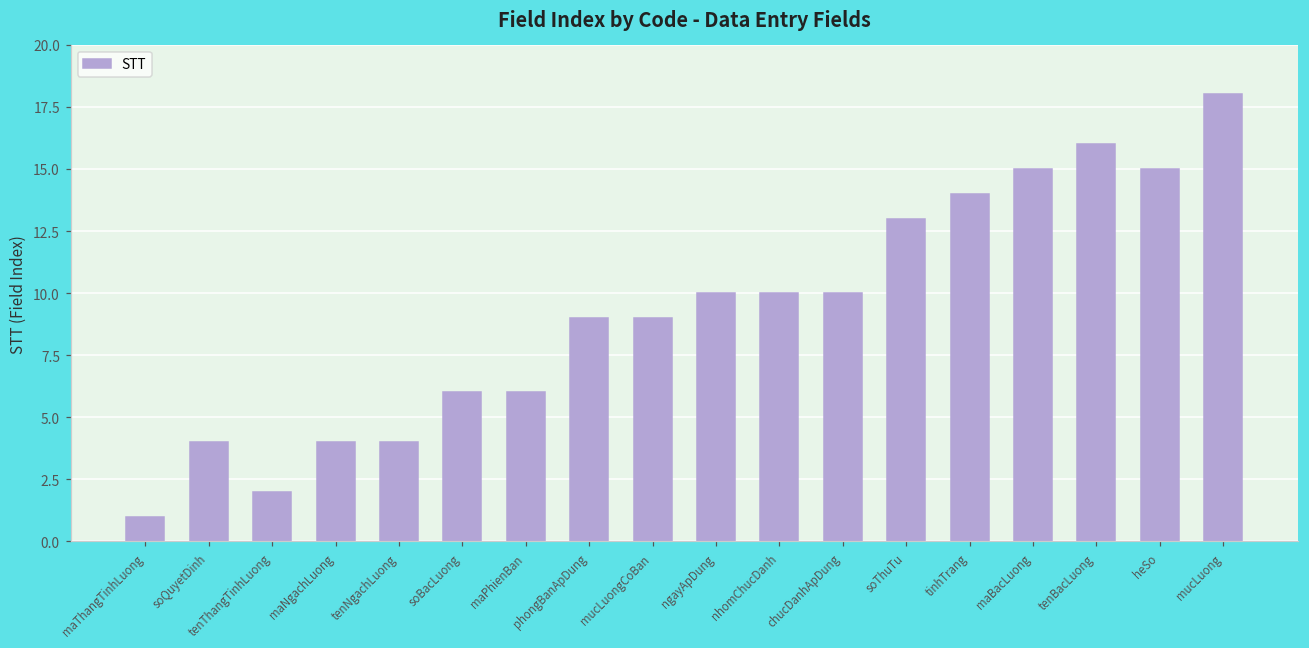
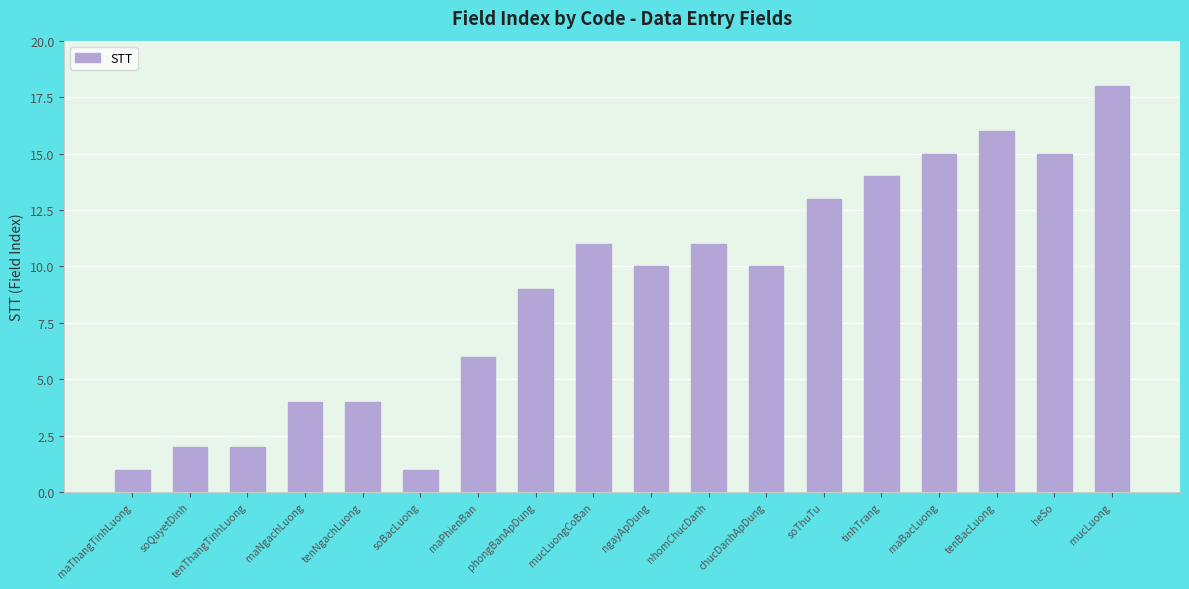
soQuyetDinh: 4 -> 2
soBacLuong: 6 -> 1
mucLuongCoBan: 9 -> 11
nhomChucDanh: 10 -> 11
